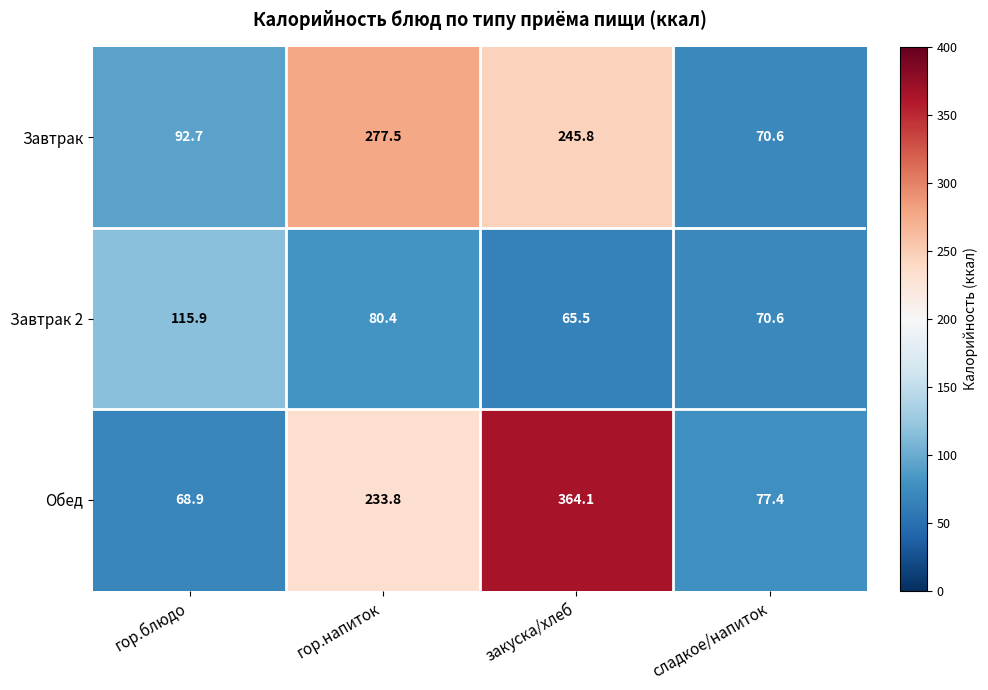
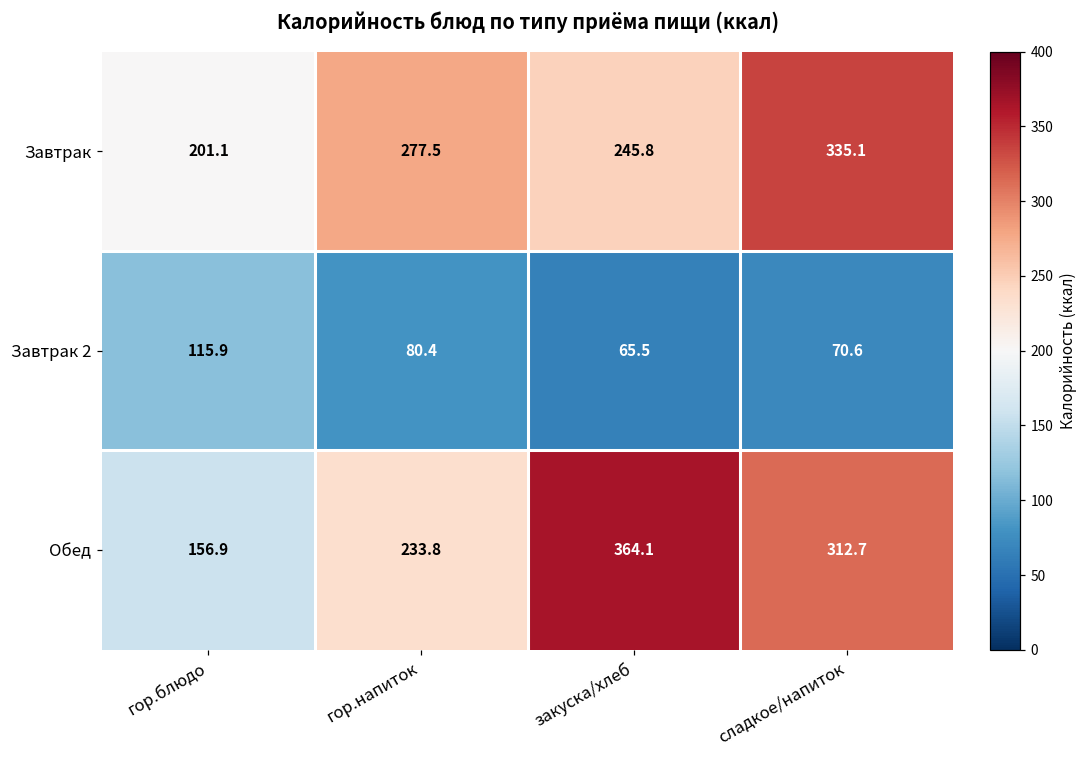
Завтрак, гор.блюдо: 92.7 -> 201.1
Завтрак, сладкое/напиток: 70.6 -> 335.1
Обед, гор.блюдо: 68.9 -> 156.9
Обед, сладкое/напиток: 77.4 -> 312.7
